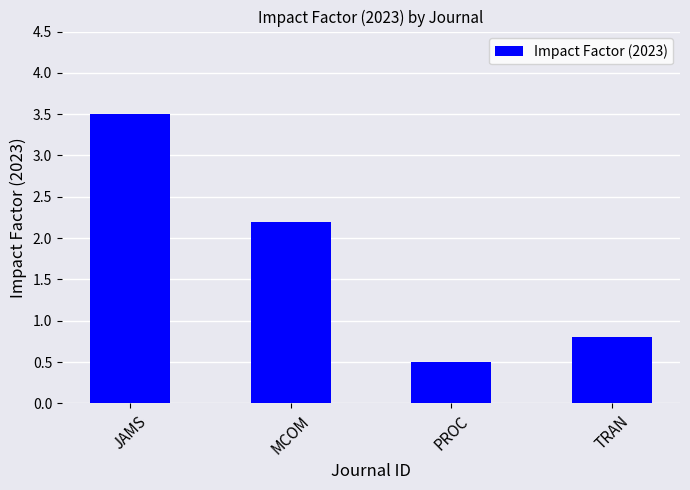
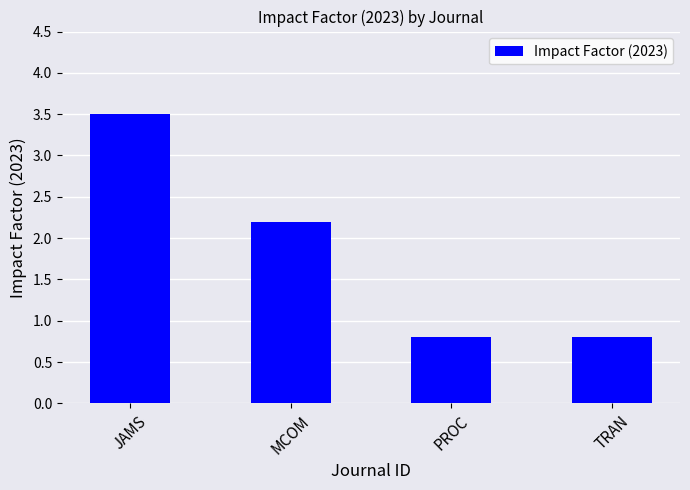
PROC: 0.5 -> 0.8
